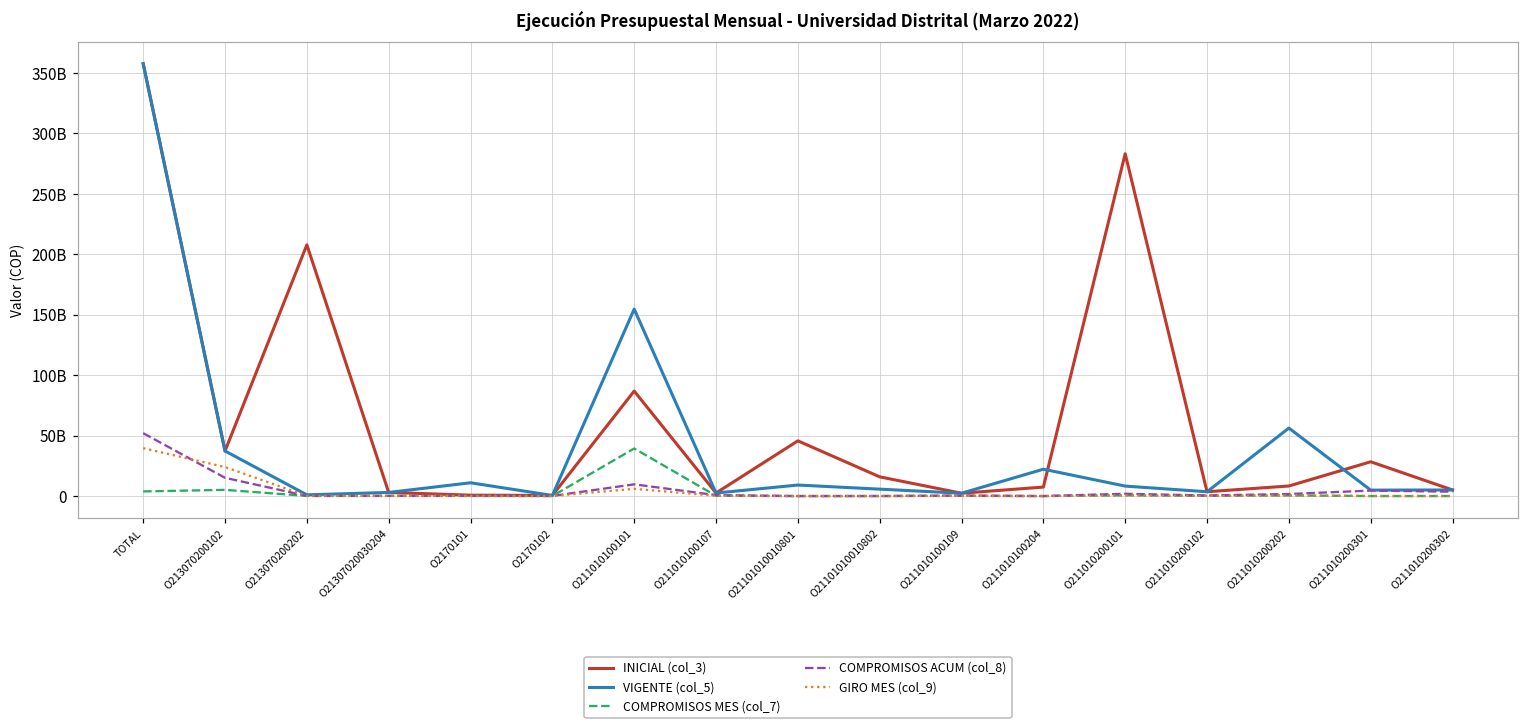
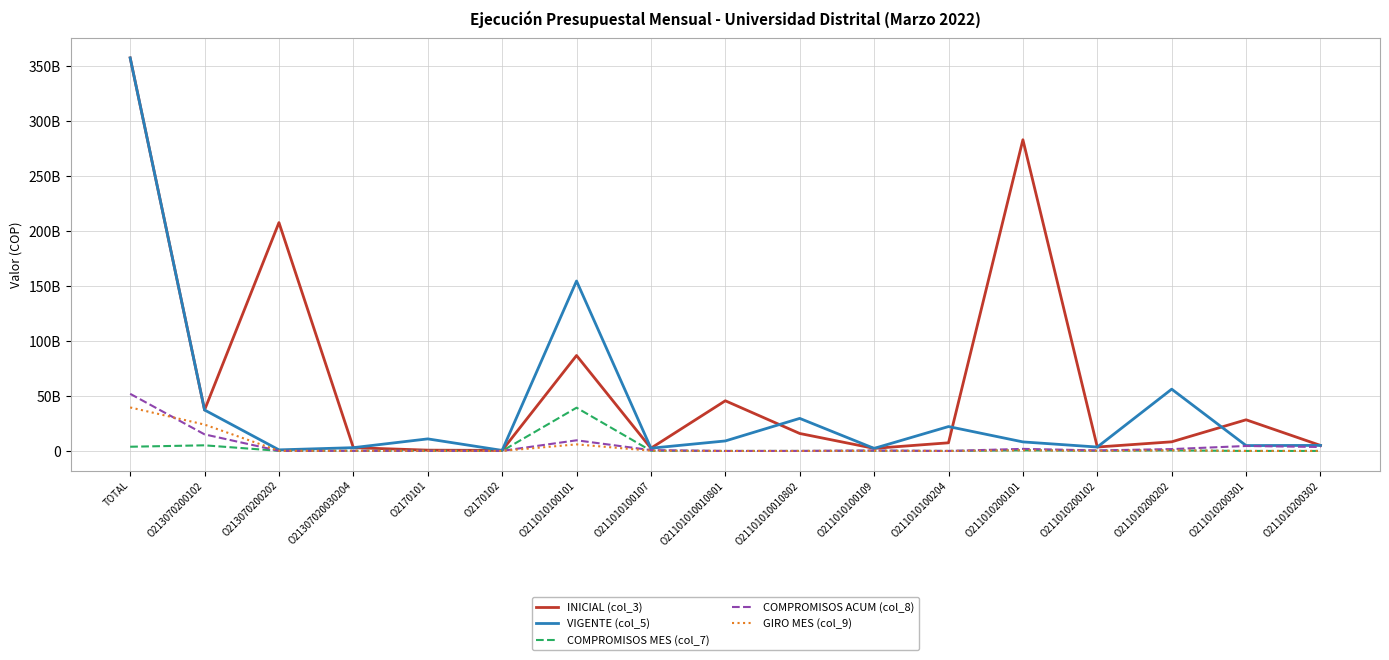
VIGENTE (col_5), O21101010010802: 6000000000 -> 30000000000
